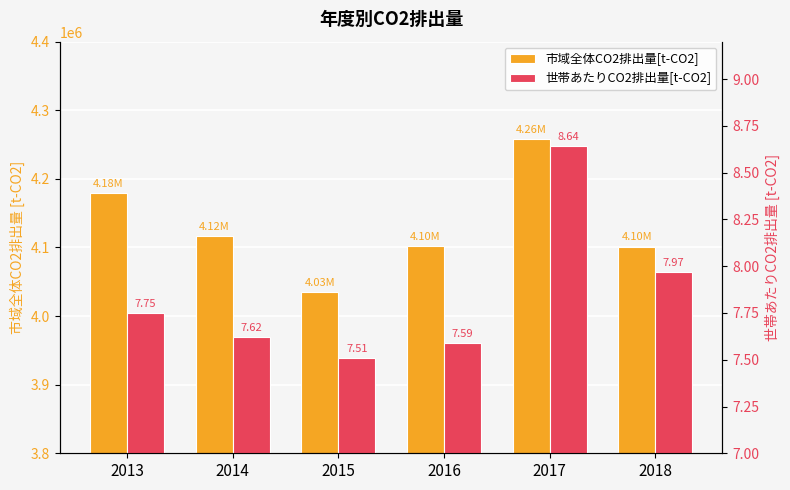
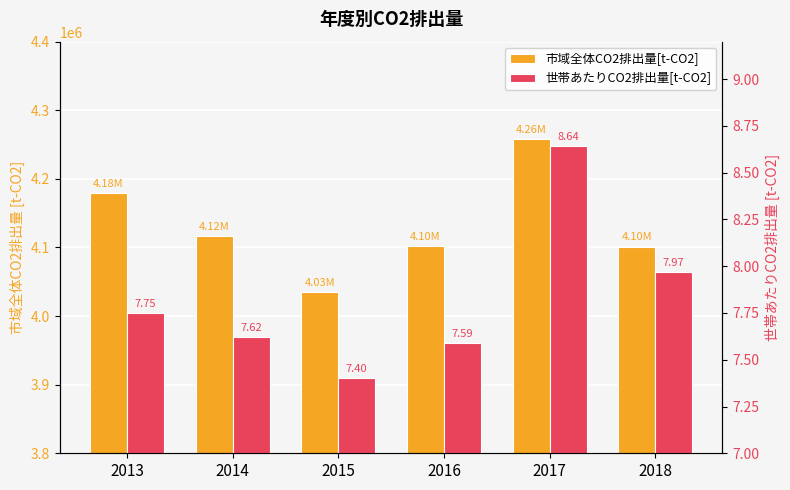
世帯あたりCO2排出量[t-CO2], 2015: 7.51 -> 7.40
